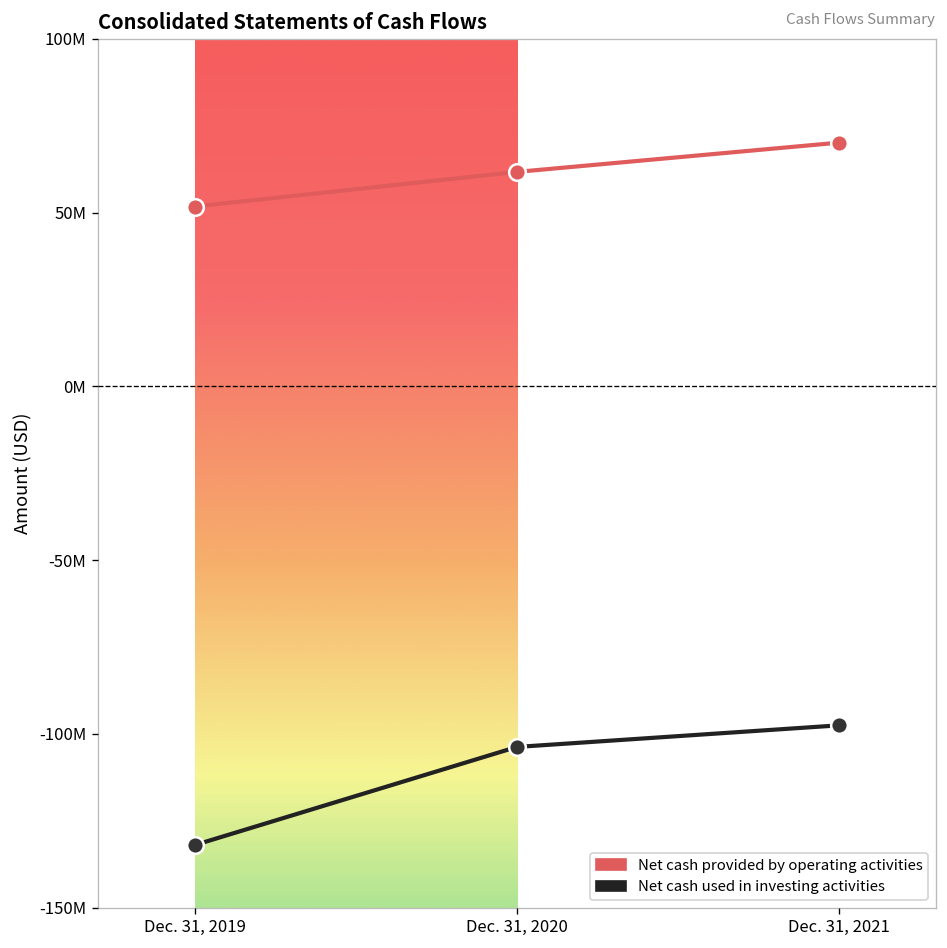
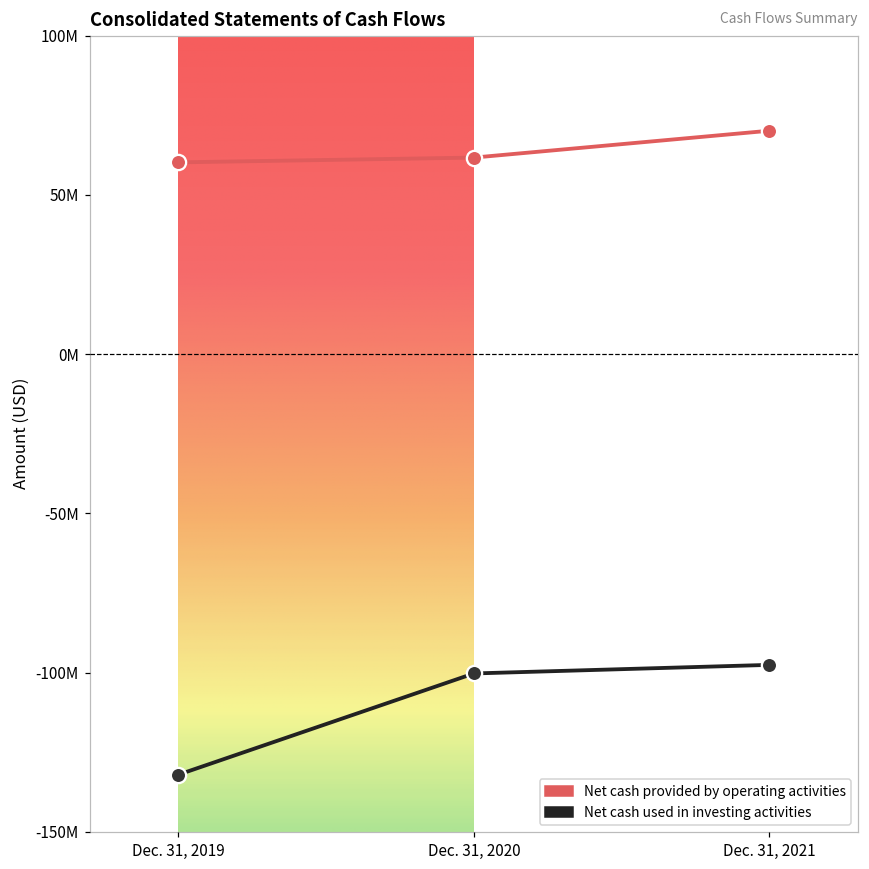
Net cash provided by operating activities, Dec. 31, 2019: 52000000 -> 60000000
Net cash used in investing activities, Dec. 31, 2020: -104000000 -> -100000000
